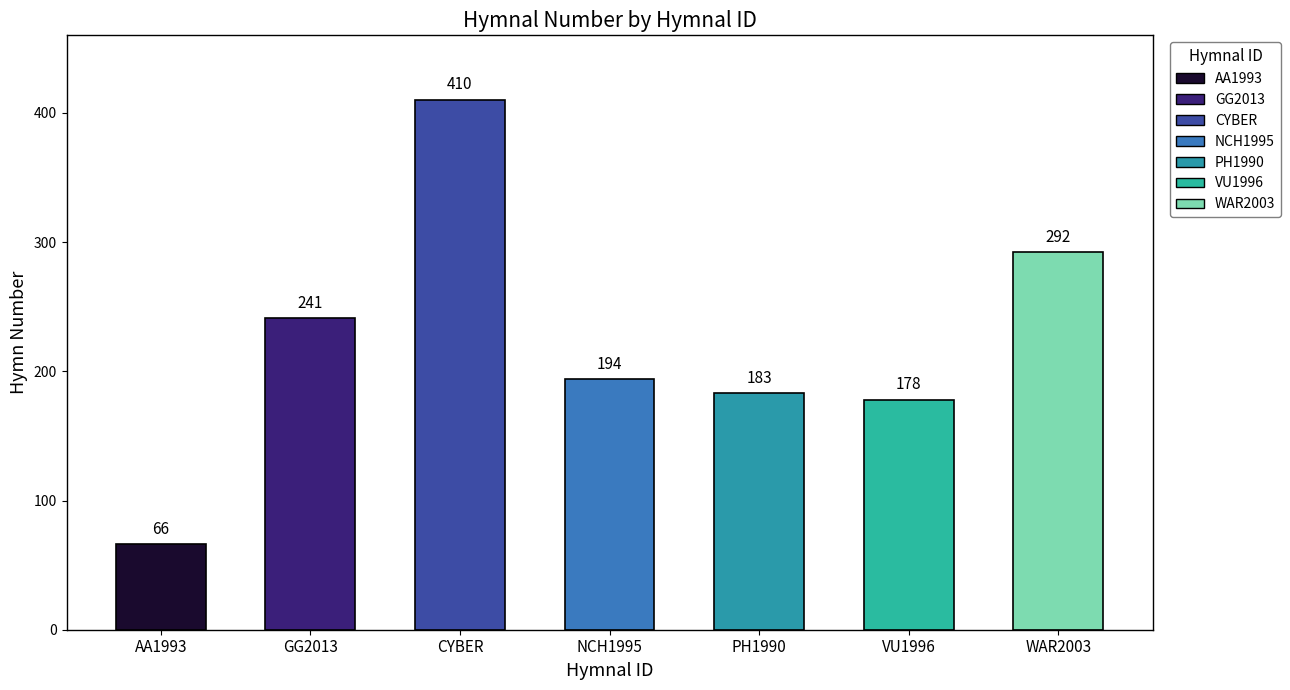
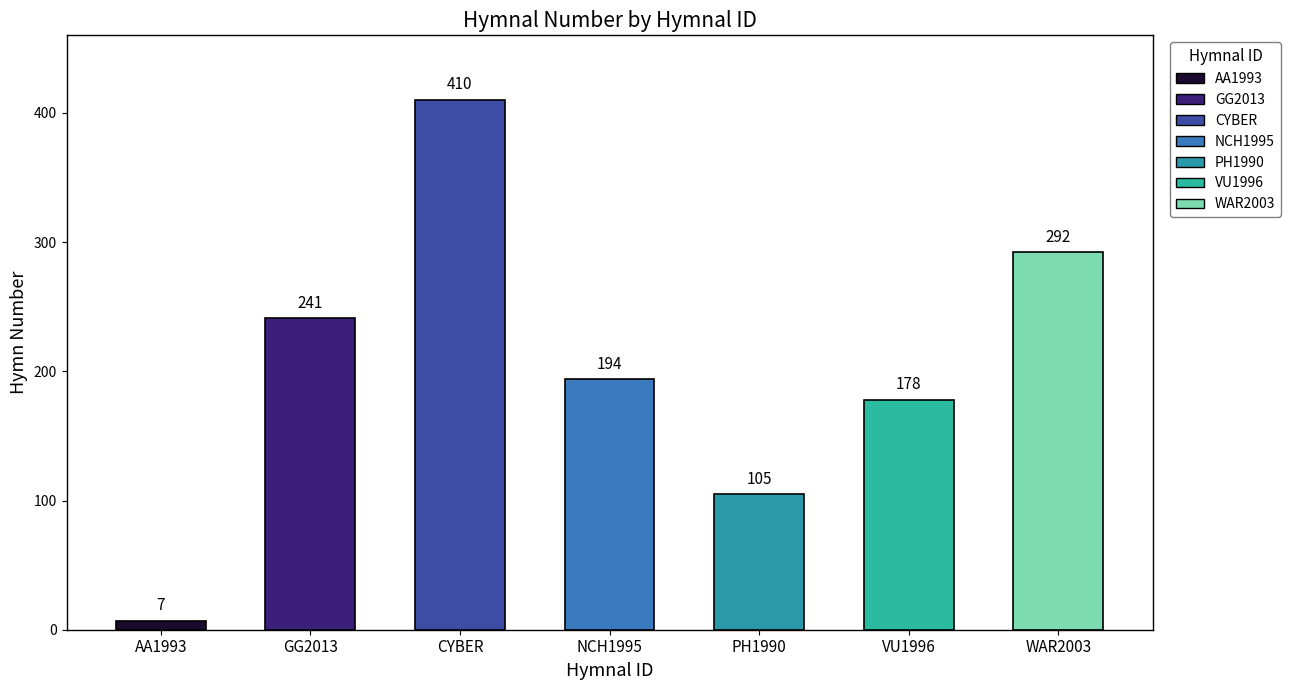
AA1993: 66 -> 7
PH1990: 183 -> 105
